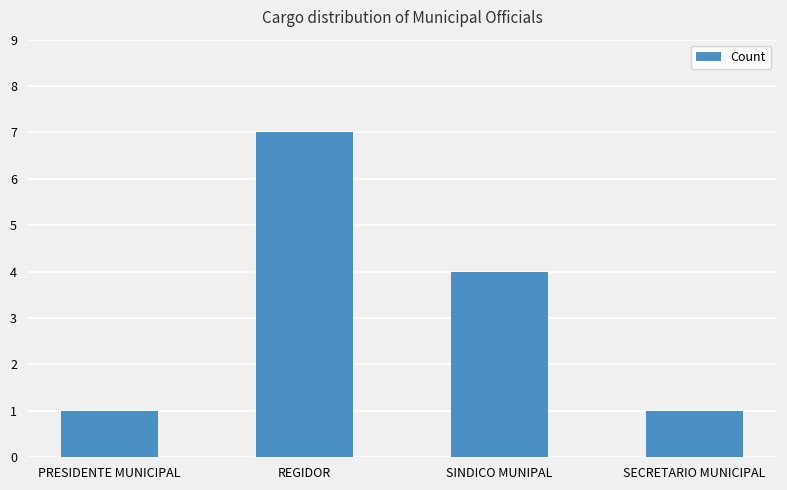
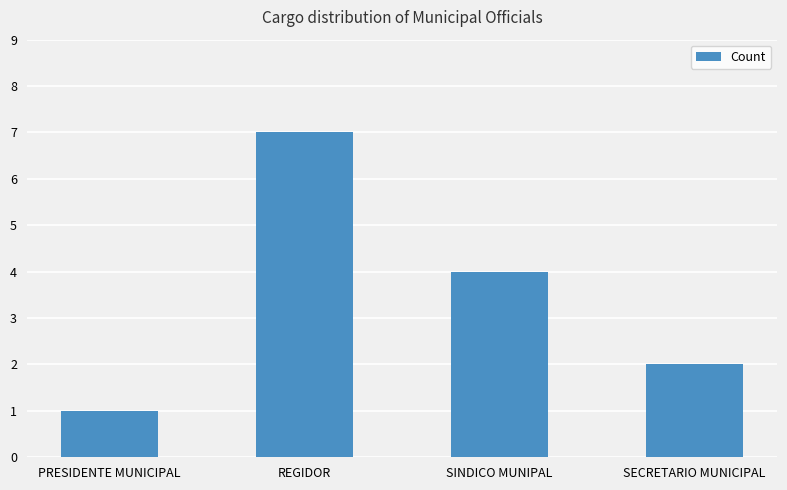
SECRETARIO MUNICIPAL: 1 -> 2
